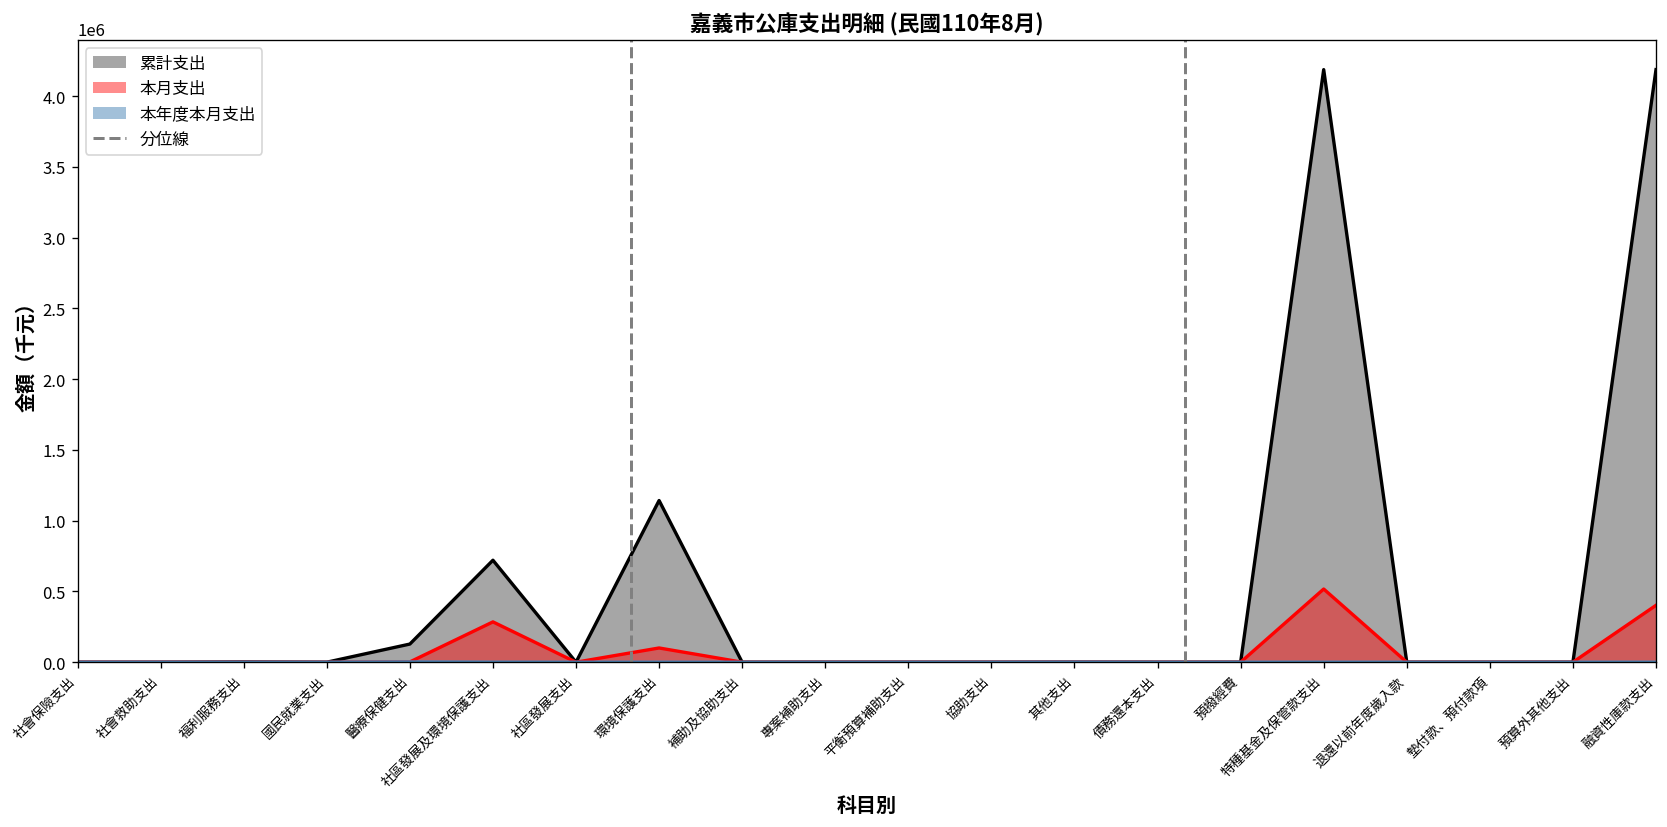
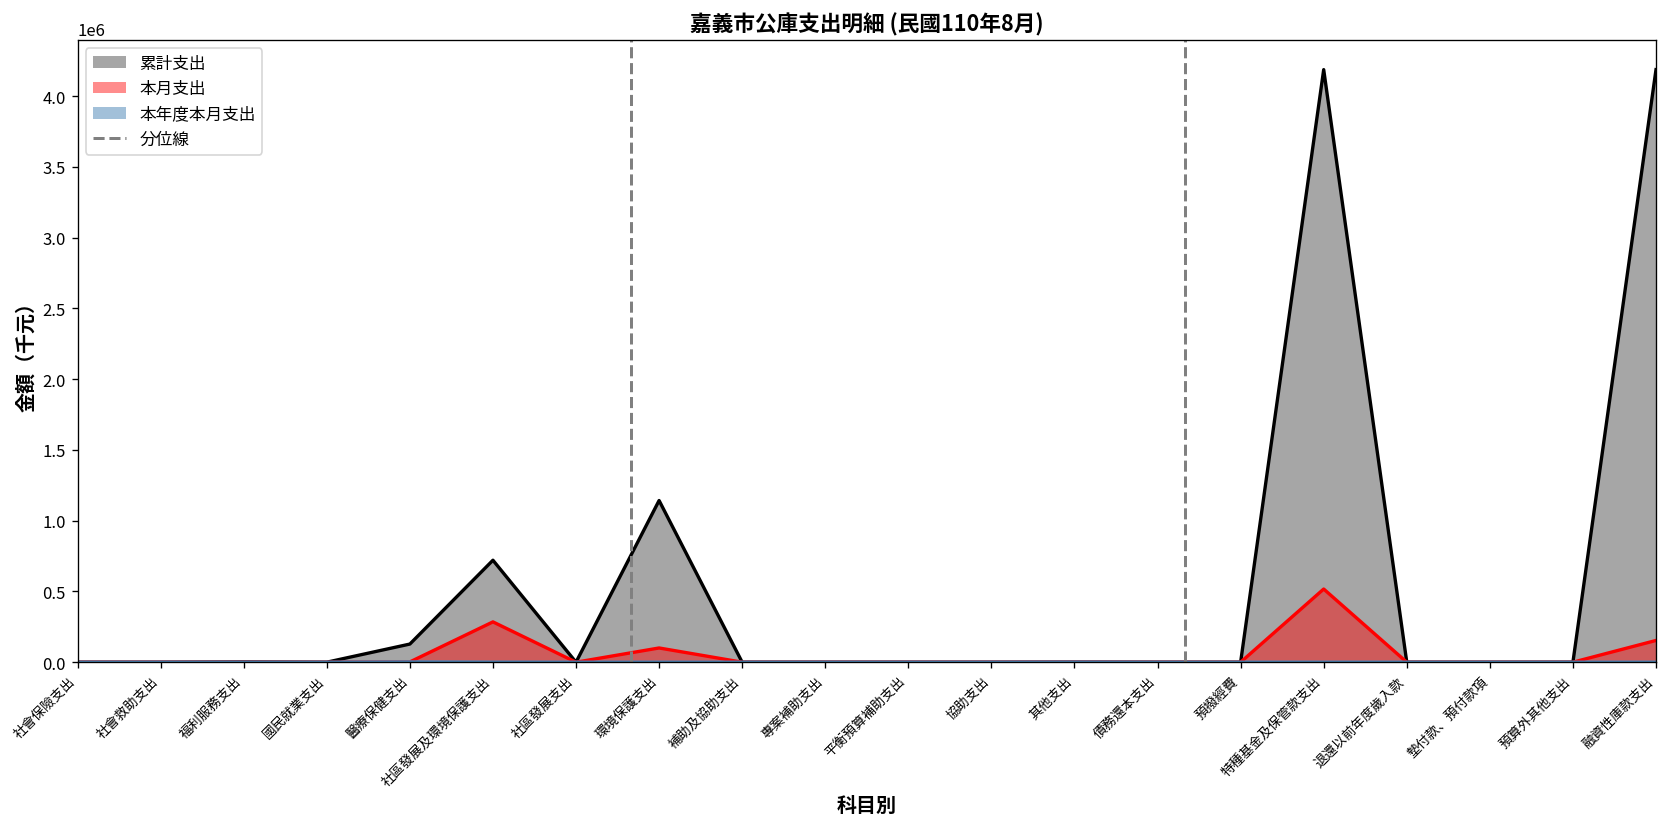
本月支出, 融資性庫款支出: 400000 -> 150000
